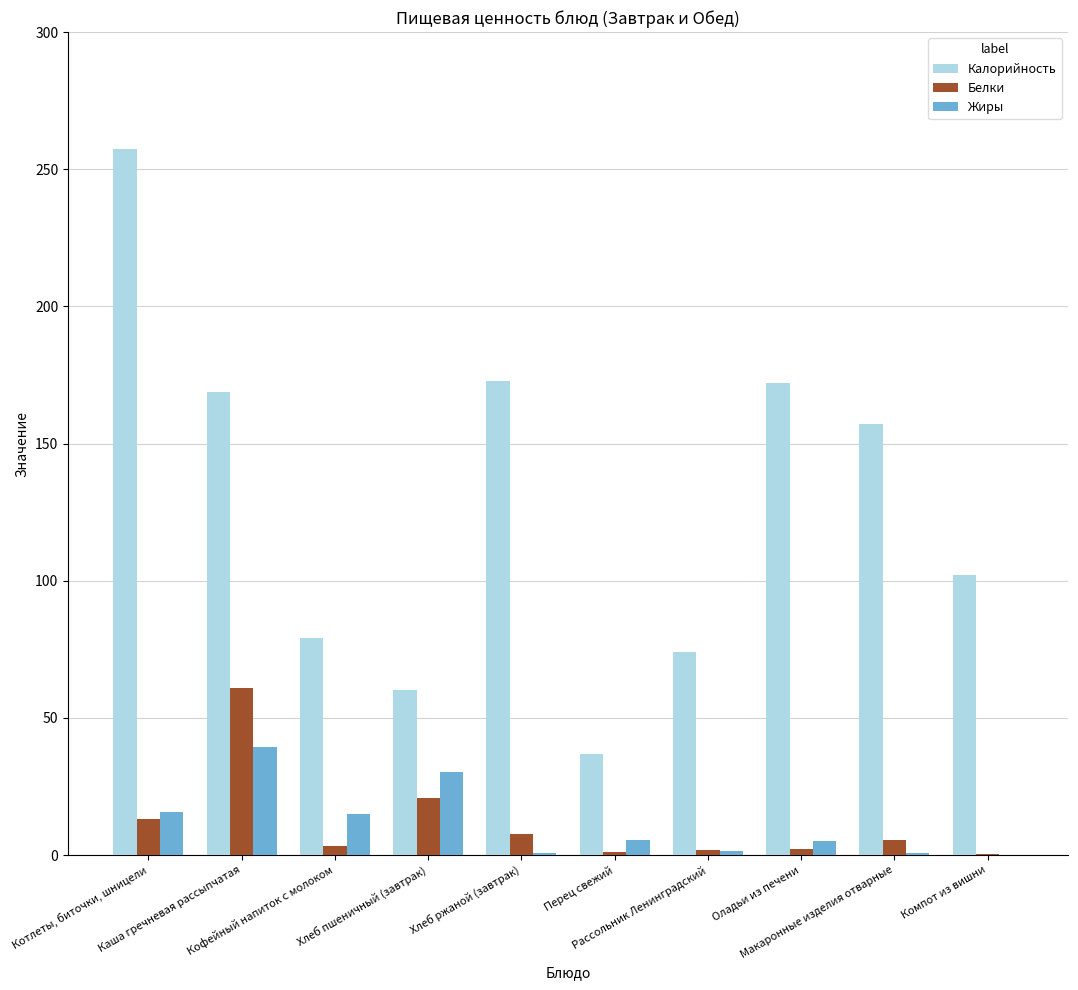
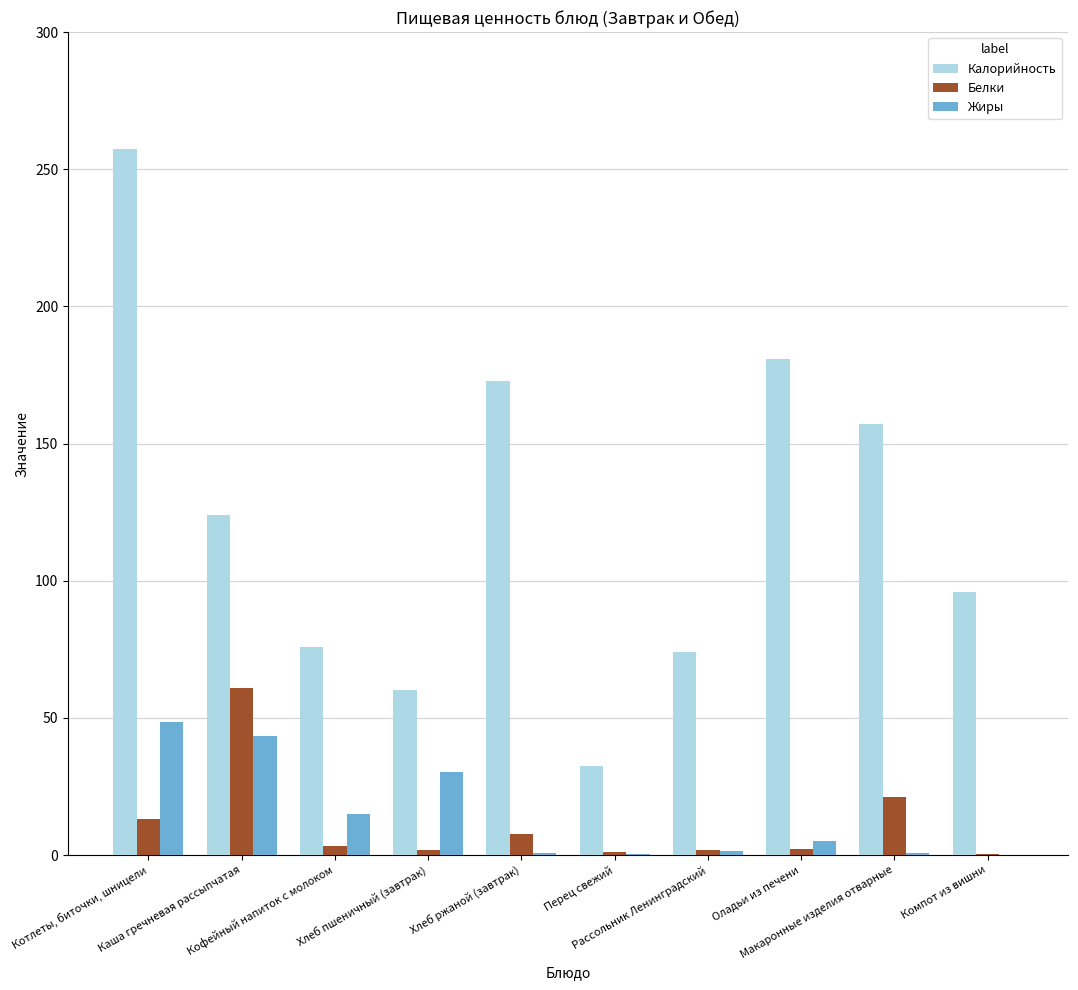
Жиры, Котлеты, биточки, шницели: 16 -> 48
Калорийность, Каша гречневая рассыпчатая: 169 -> 124
Жиры, Каша гречневая рассыпчатая: 39 -> 44
Калорийность, Кофейный напиток с молоком: 79 -> 76
Белки, Хлеб пшеничный (завтрак): 21 -> 2
Калорийность, Перец свежий: 37 -> 33
Жиры, Перец свежий: 6 -> 0
Калорийность, Оладьи из печени: 172 -> 181
Белки, Макаронные изделия отварные: 6 -> 21
Калорийность, Компот из вишни: 102 -> 96
